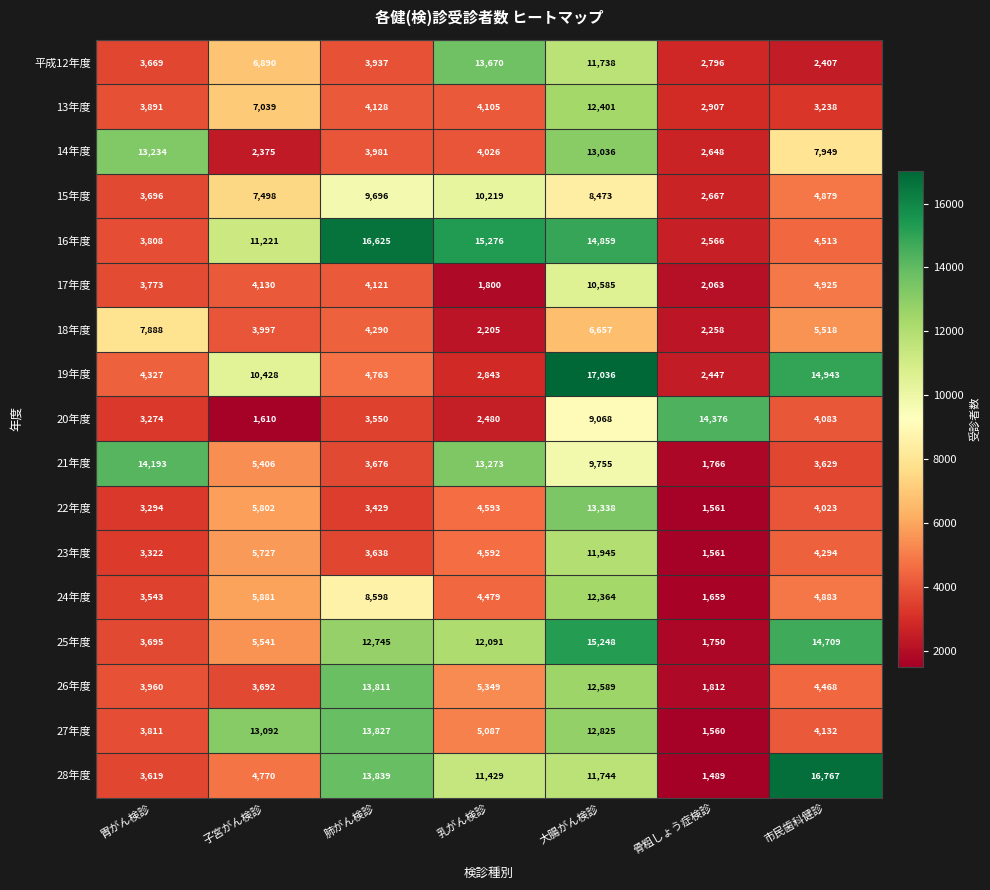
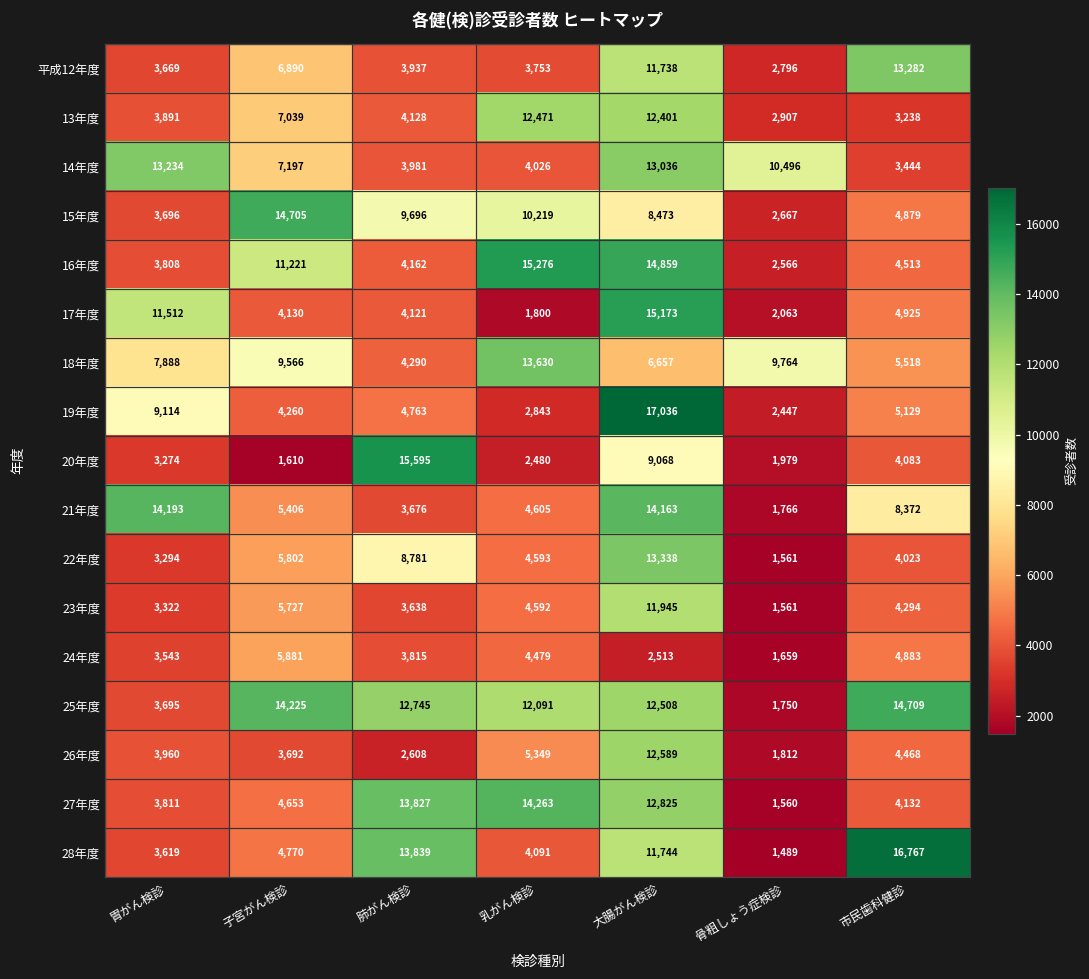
平成12年度, 乳がん検診: 13,670 -> 3,753
平成12年度, 市民歯科健診: 2,407 -> 13,282
13年度, 乳がん検診: 4,105 -> 12,471
14年度, 子宮がん検診: 2,375 -> 7,197
14年度, 骨粗しょう症検診: 2,648 -> 10,496
14年度, 市民歯科健診: 7,949 -> 3,444
15年度, 子宮がん検診: 7,498 -> 14,705
16年度, 肺がん検診: 16,625 -> 4,162
17年度, 胃がん検診: 3,773 -> 11,512
17年度, 大腸がん検診: 10,585 -> 15,173
18年度, 子宮がん検診: 3,997 -> 9,566
18年度, 乳がん検診: 2,205 -> 13,630
18年度, 骨粗しょう症検診: 2,258 -> 9,764
19年度, 胃がん検診: 4,327 -> 9,114
19年度, 子宮がん検診: 10,428 -> 4,260
19年度, 市民歯科健診: 14,943 -> 5,129
20年度, 肺がん検診: 3,550 -> 15,595
20年度, 骨粗しょう症検診: 14,376 -> 1,979
21年度, 乳がん検診: 13,273 -> 4,605
21年度, 大腸がん検診: 9,755 -> 14,163
21年度, 市民歯科健診: 3,629 -> 8,372
22年度, 肺がん検診: 3,429 -> 8,781
24年度, 肺がん検診: 8,598 -> 3,815
24年度, 大腸がん検診: 12,364 -> 2,513
25年度, 子宮がん検診: 5,541 -> 14,225
25年度, 大腸がん検診: 15,248 -> 12,508
26年度, 肺がん検診: 13,811 -> 2,608
27年度, 子宮がん検診: 13,092 -> 4,653
27年度, 乳がん検診: 5,087 -> 14,263
28年度, 乳がん検診: 11,429 -> 4,091
